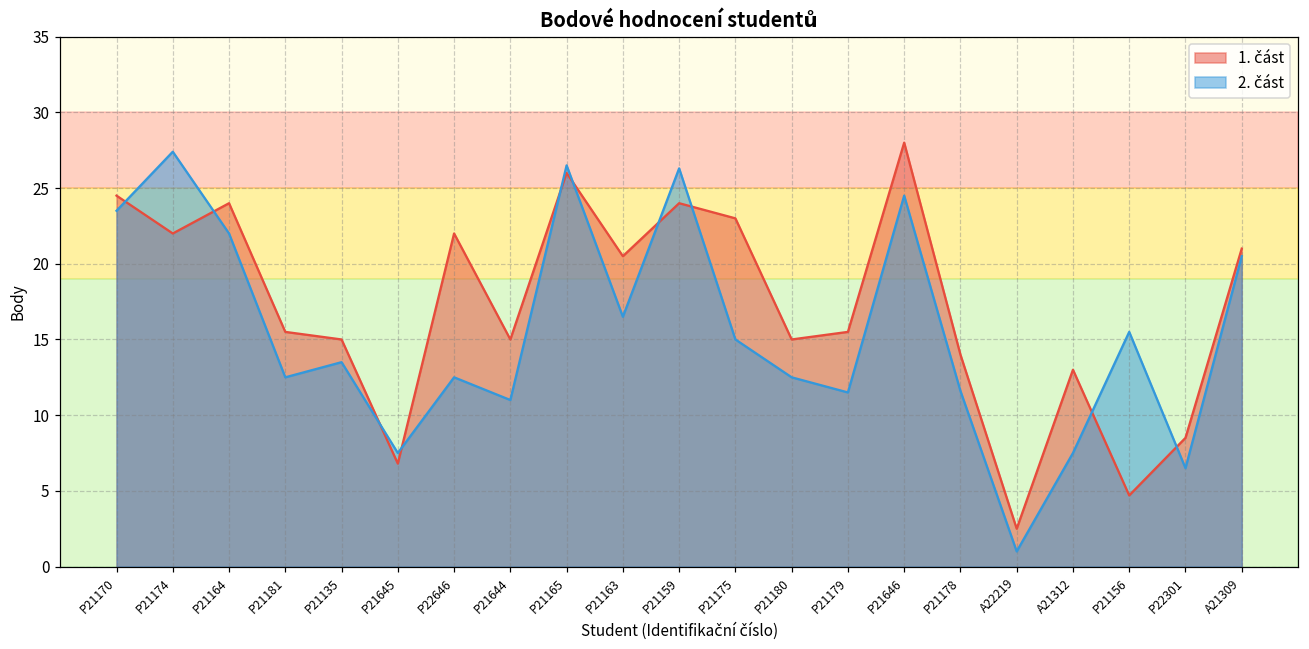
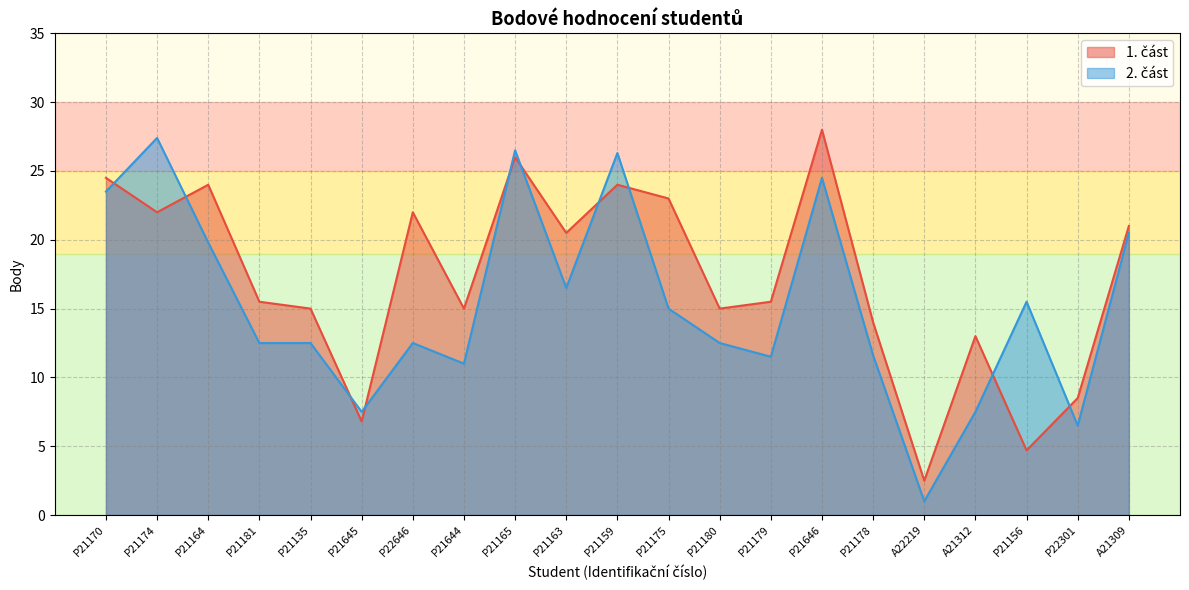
2. část, P21164: 22.0 -> 19.8
2. část, P21135: 13.5 -> 12.5
